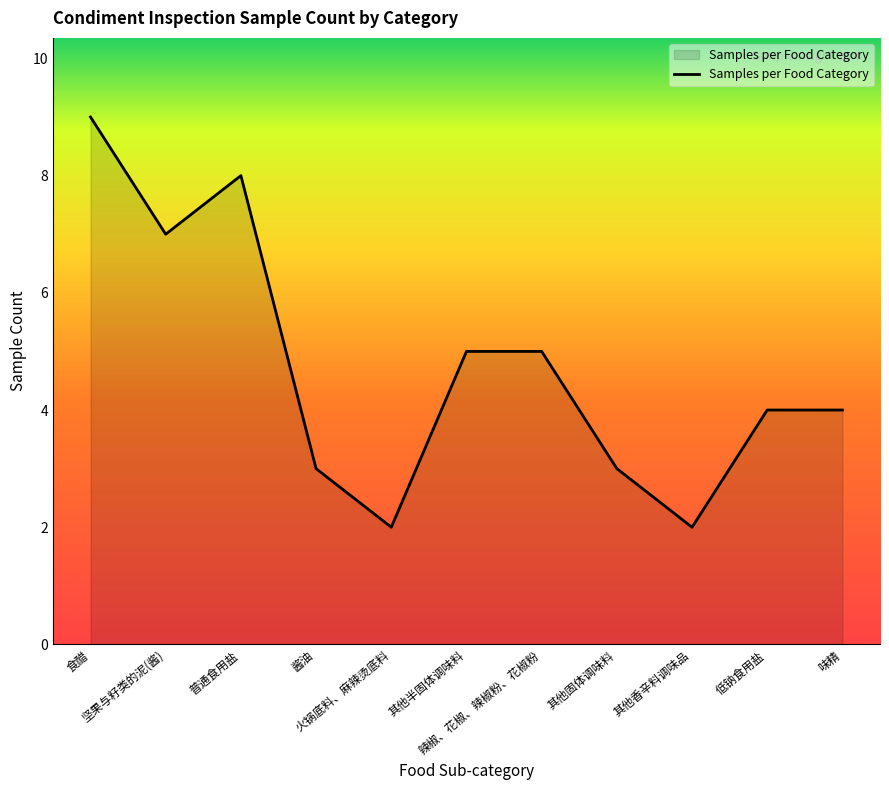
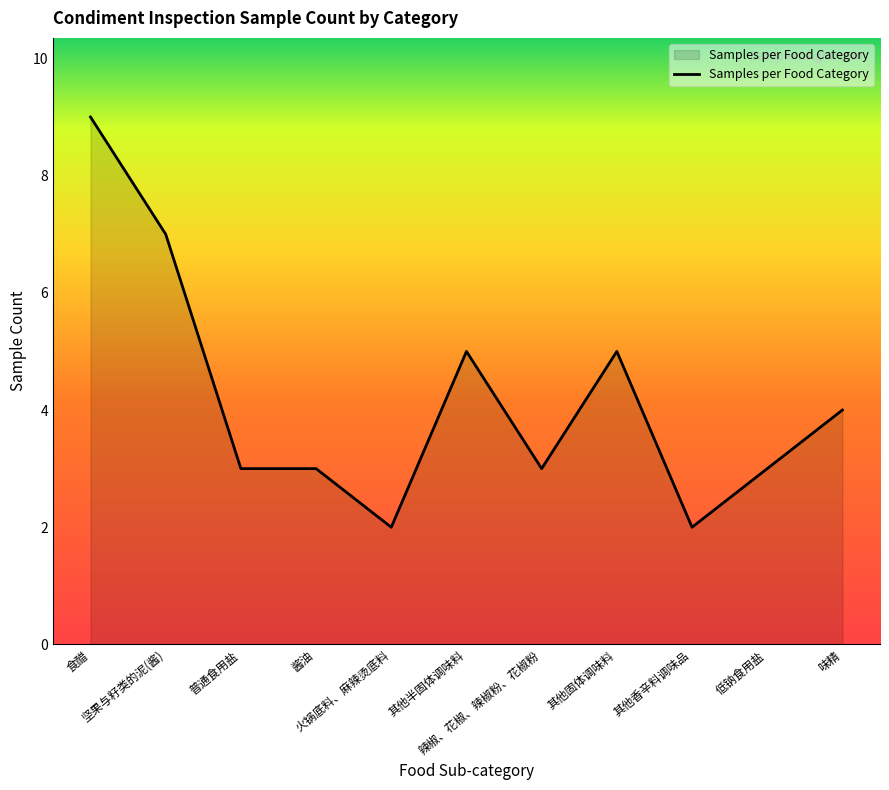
普通食用盐: 8 -> 3
辣椒、花椒、辣椒粉、花椒粉: 5 -> 3
其他固体调味料: 3 -> 5
低钠食用盐: 4 -> 3
